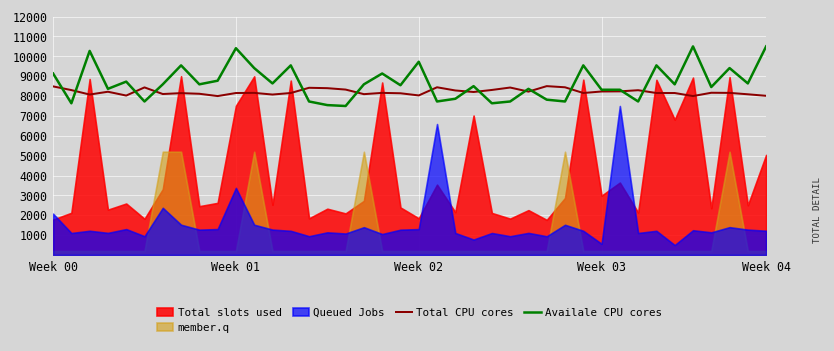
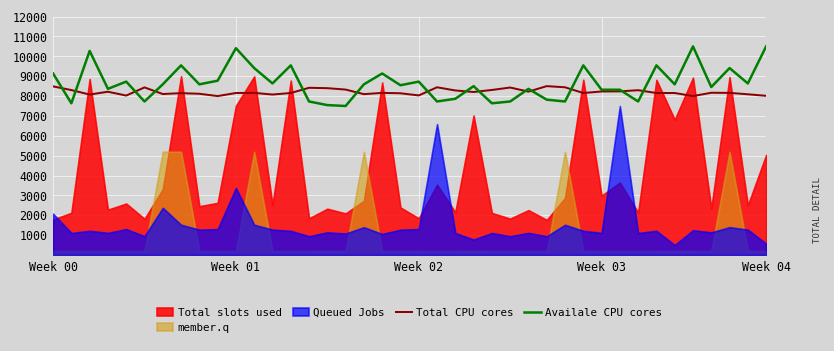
Availale CPU cores, Week 02: 9700 -> 8700
Queued Jobs, Week 03: 600 -> 1100
Queued Jobs, Week 04: 1200 -> 600
